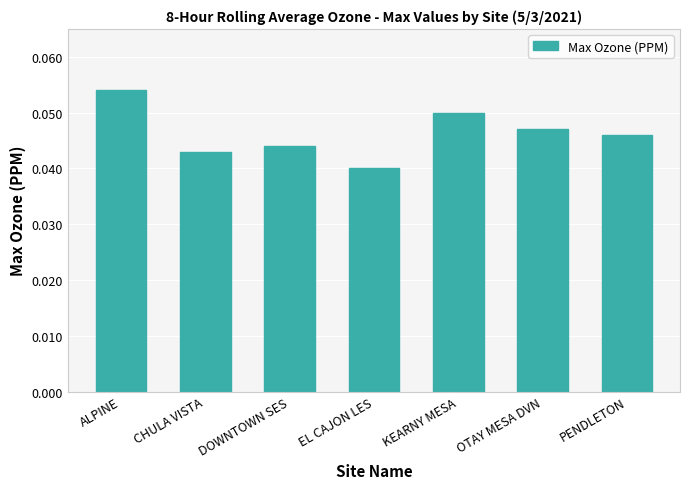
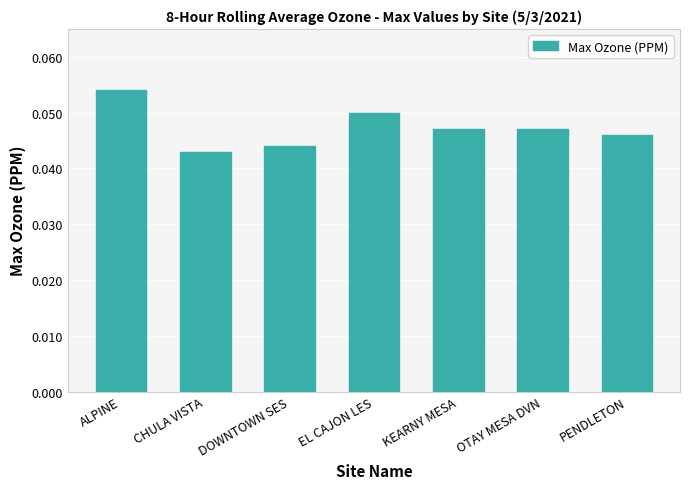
EL CAJON LES: 0.04 -> 0.05
KEARNY MESA: 0.050 -> 0.047
